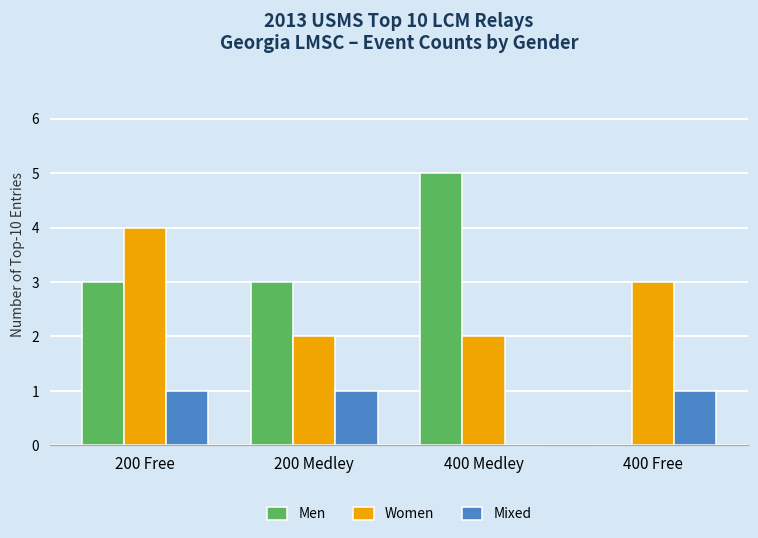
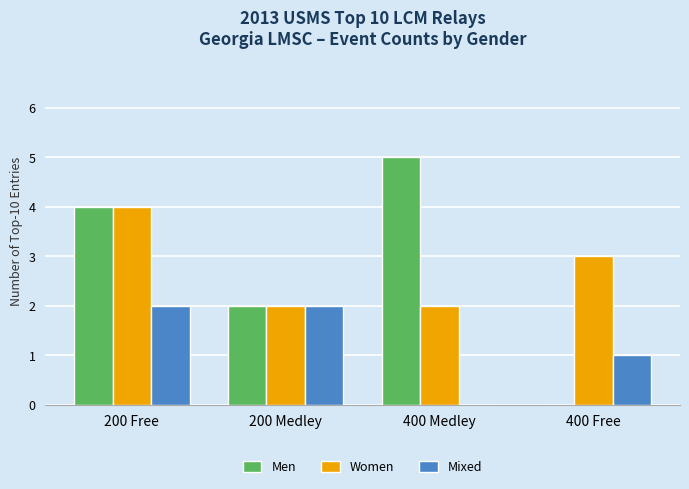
Men, 200 Free: 3 -> 4
Mixed, 200 Free: 1 -> 2
Men, 200 Medley: 3 -> 2
Mixed, 200 Medley: 1 -> 2
